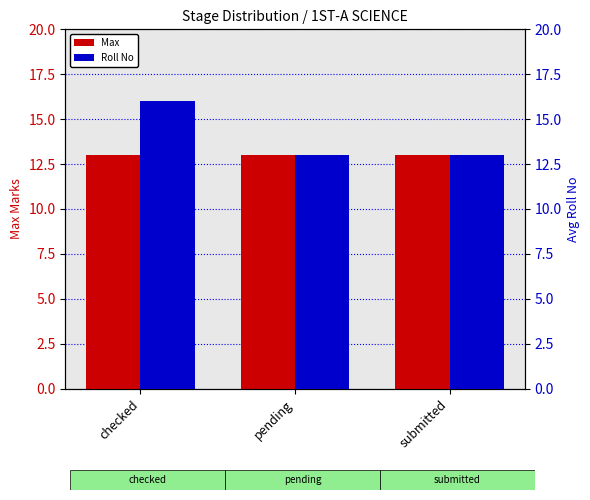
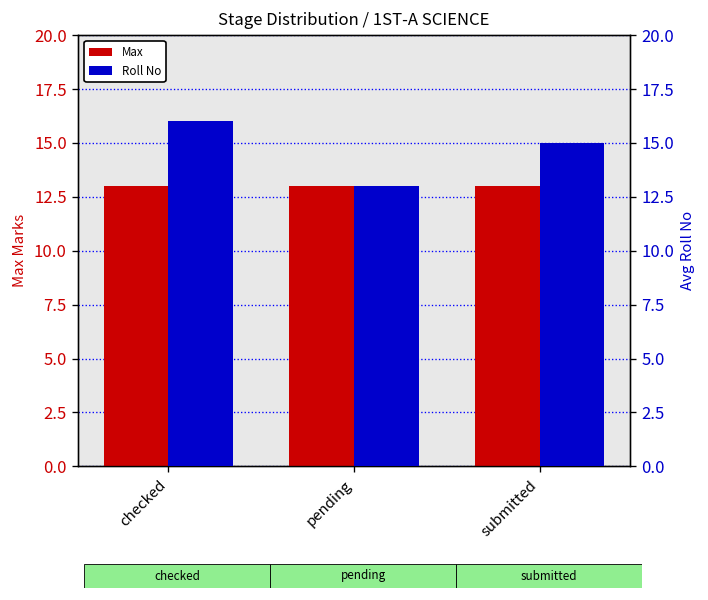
Roll No, submitted: 13 -> 15
